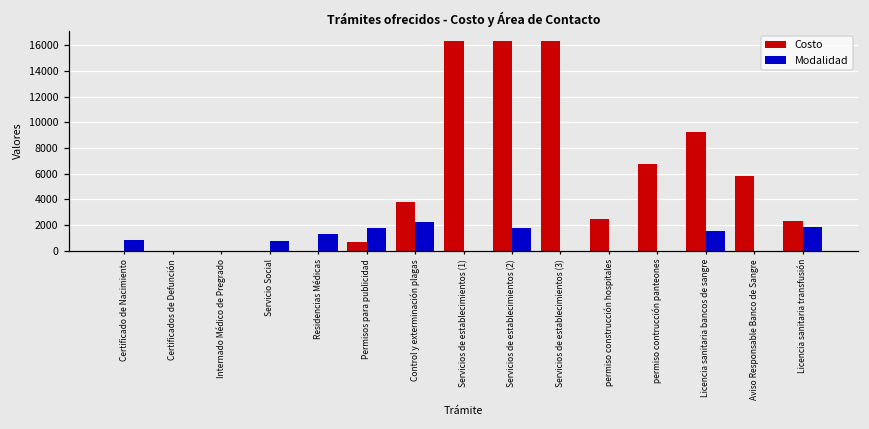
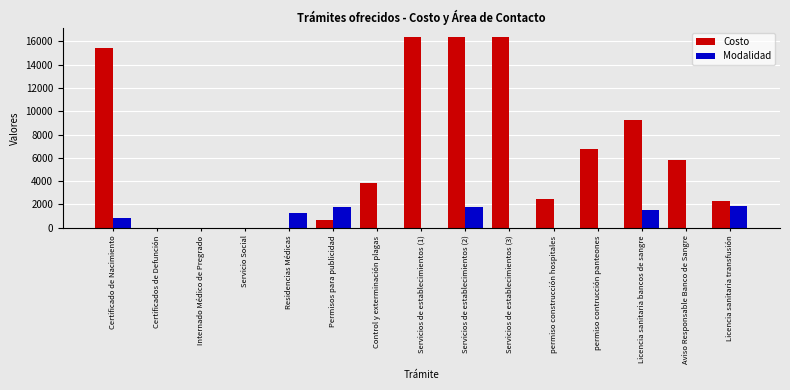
Costo, Certificado de Nacimiento: 0 -> 15400
Modalidad, Servicio Social: 800 -> 0
Modalidad, Control y exterminación plagas: 2200 -> 0
